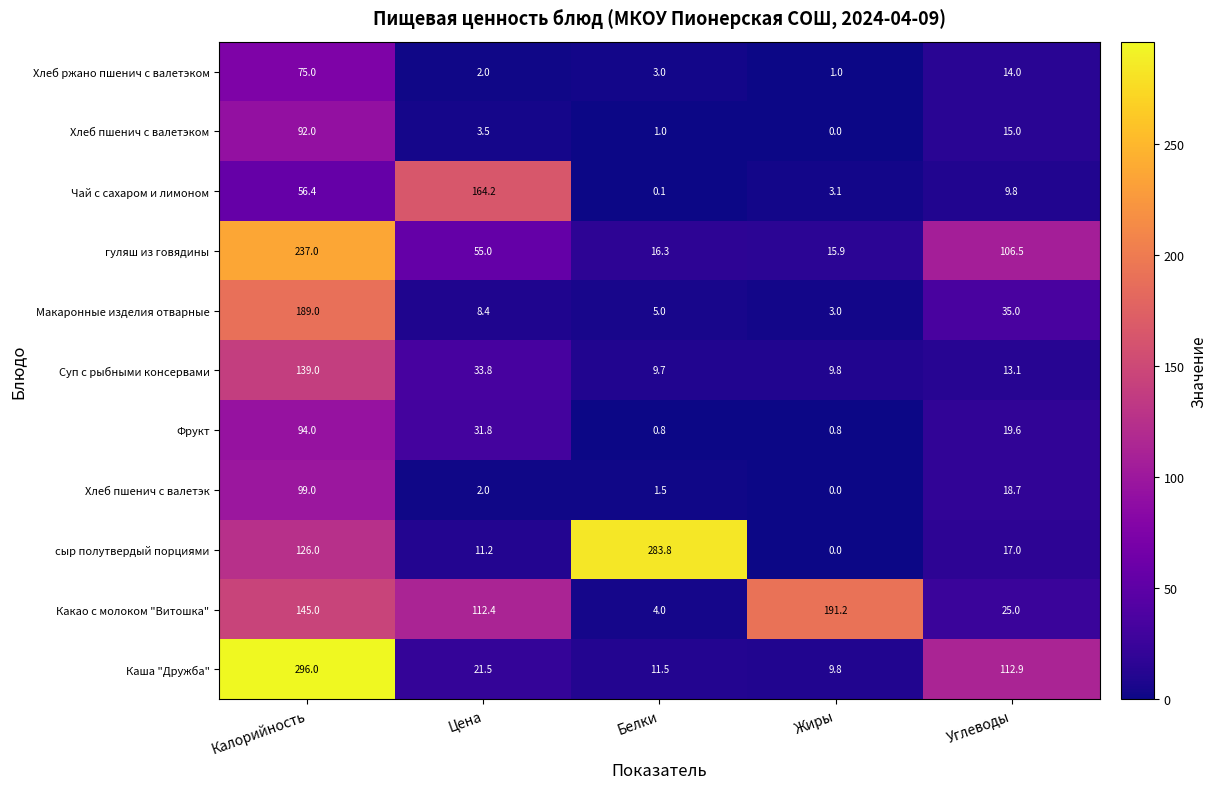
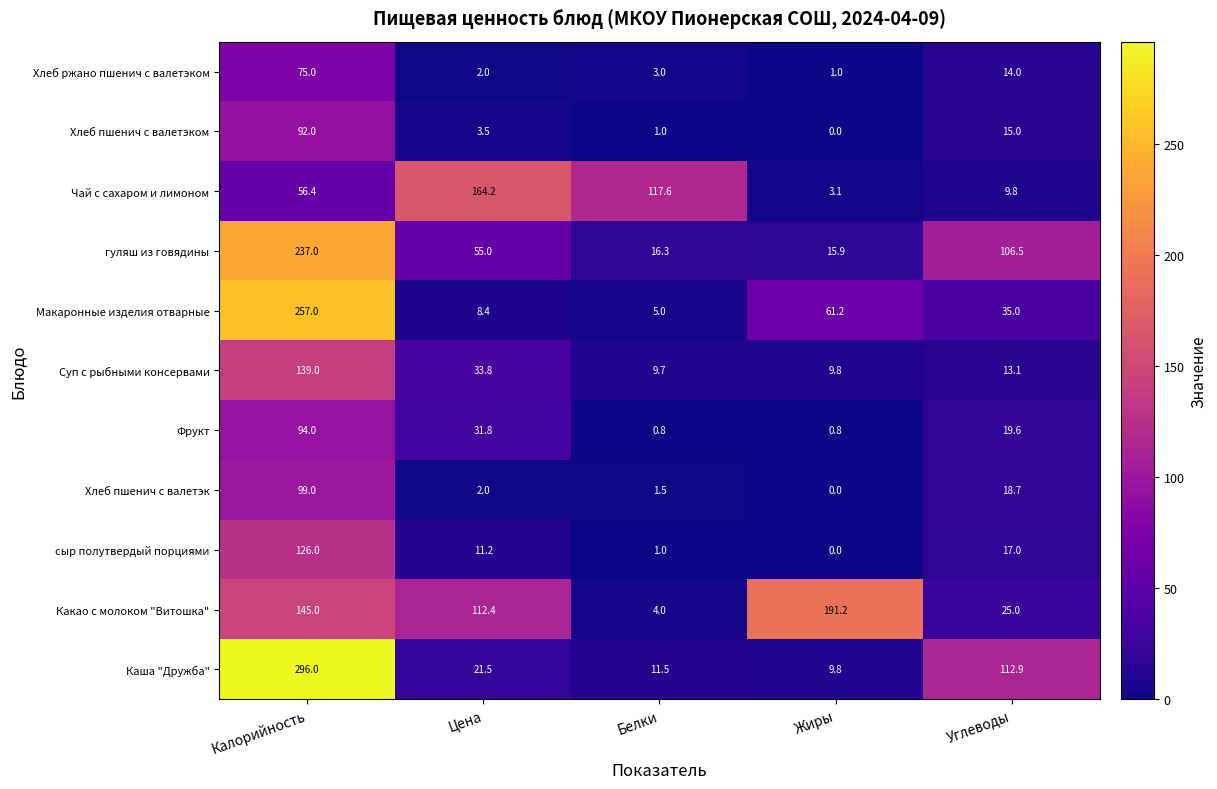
Чай с сахаром и лимоном, Белки: 0.1 -> 117.6
Макаронные изделия отварные, Калорийность: 189.0 -> 257.0
Макаронные изделия отварные, Жиры: 3.0 -> 61.2
сыр полутвердый порциями, Белки: 283.8 -> 1.0
